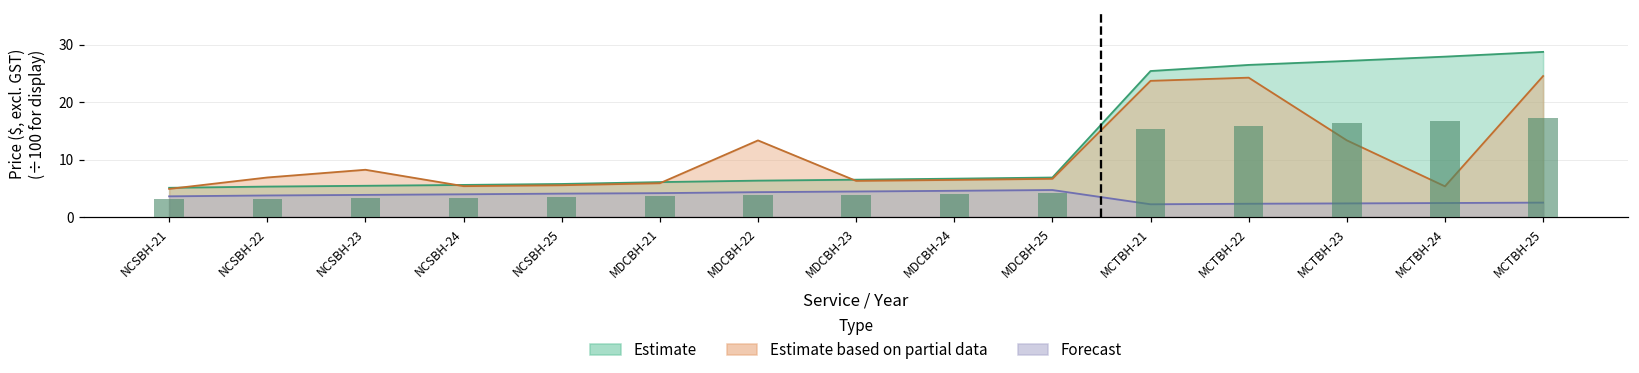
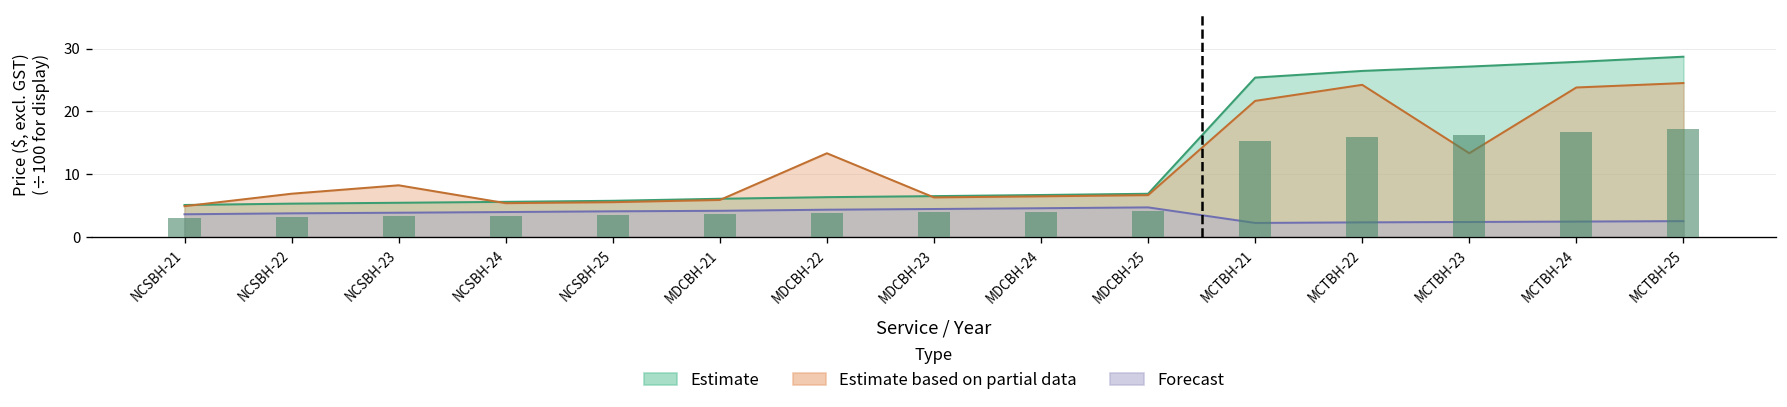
Estimate based on partial data, MCTBH-21: 24 -> 22
Estimate based on partial data, MCTBH-24: 5 -> 24
